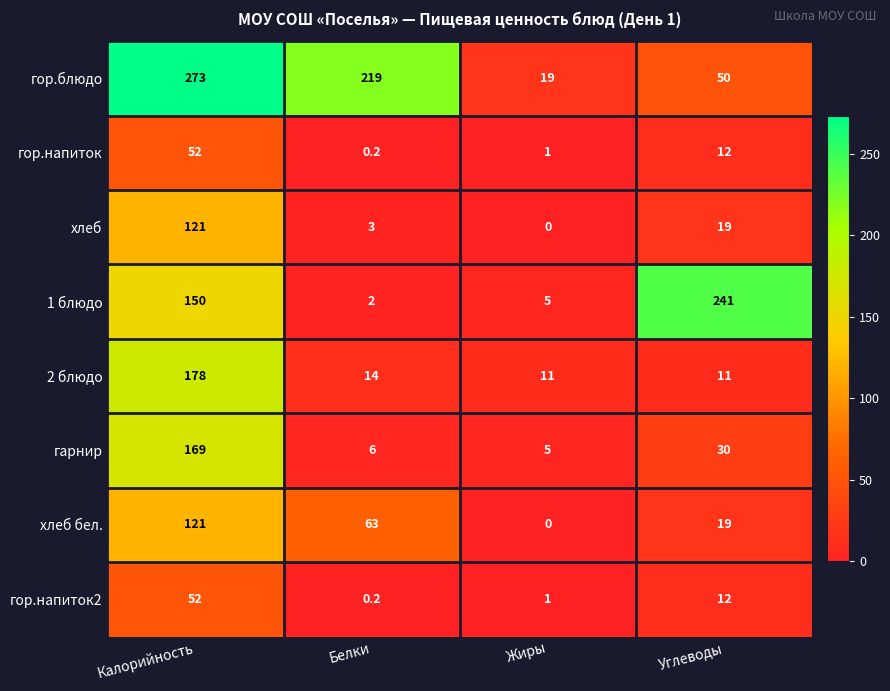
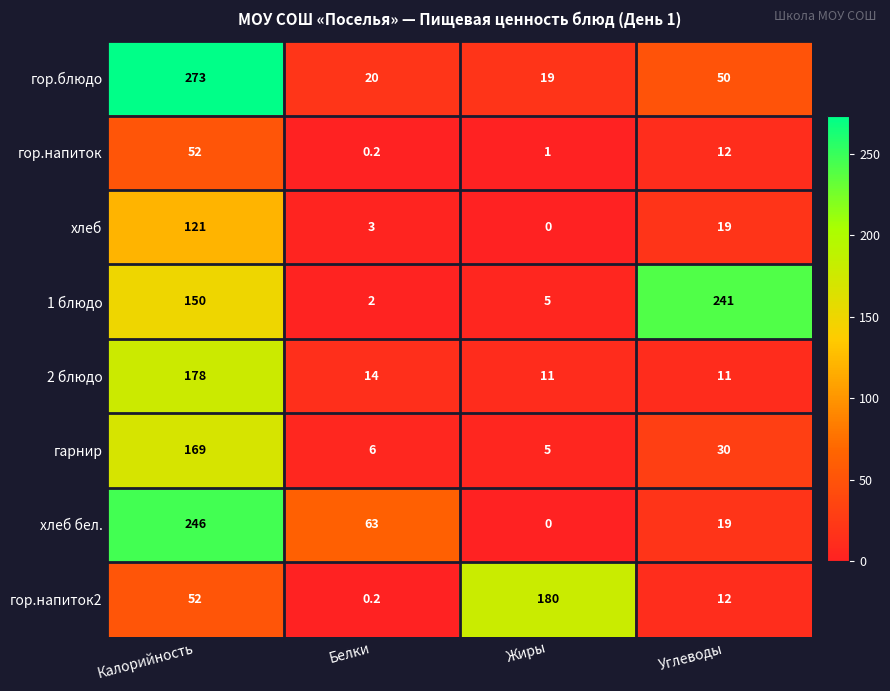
гор.блюдо, Белки: 219 -> 20
хлеб бел., Калорийность: 121 -> 246
гор.напиток2, Жиры: 1 -> 180
